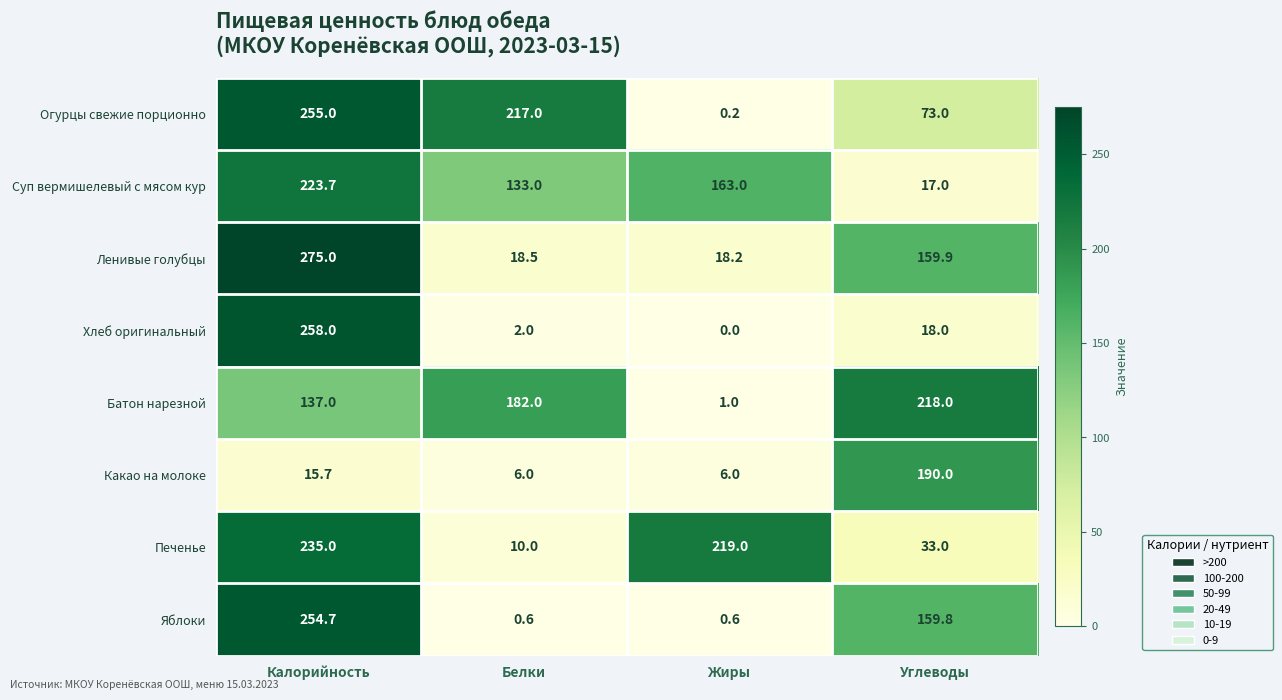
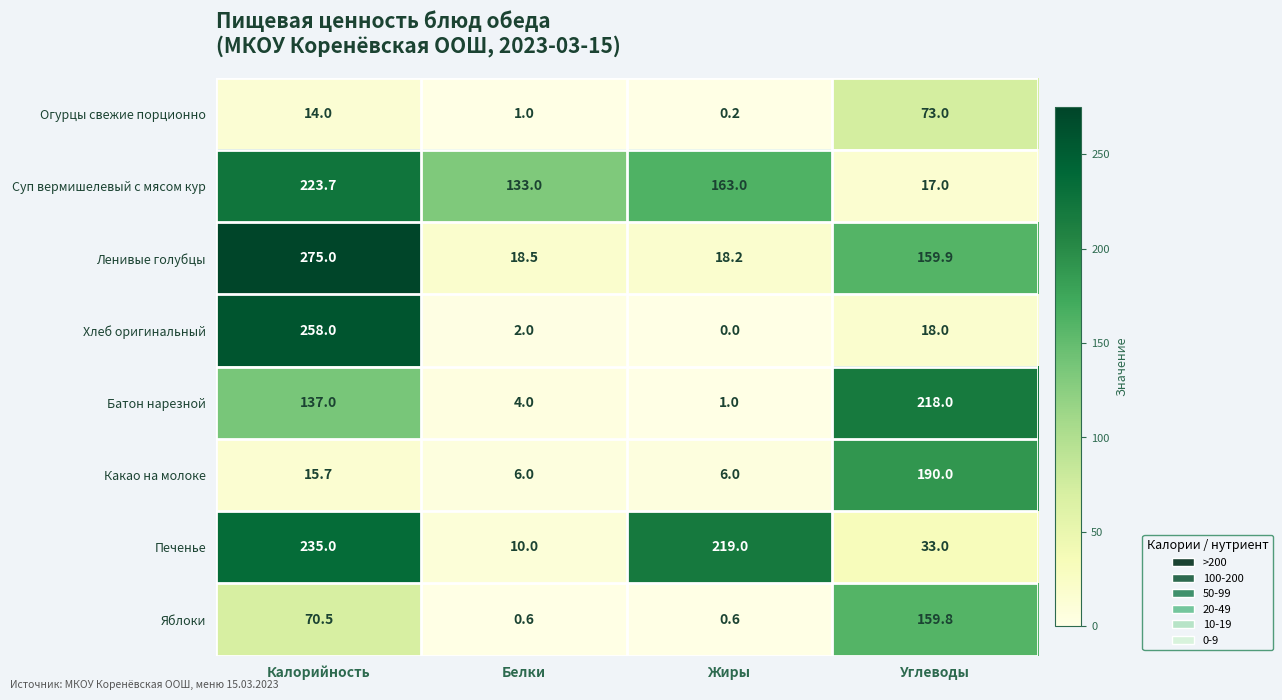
Огурцы свежие порционно, Калорийность: 255.0 -> 14.0
Огурцы свежие порционно, Белки: 217.0 -> 1.0
Батон нарезной, Белки: 182.0 -> 4.0
Яблоки, Калорийность: 254.7 -> 70.5
